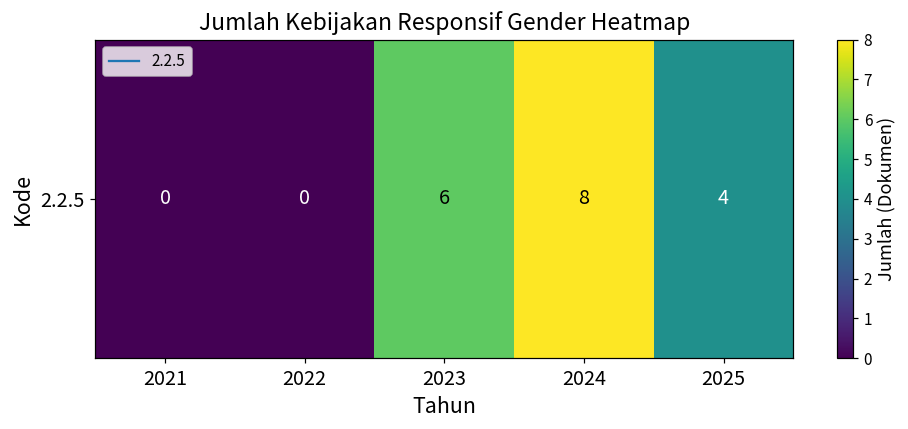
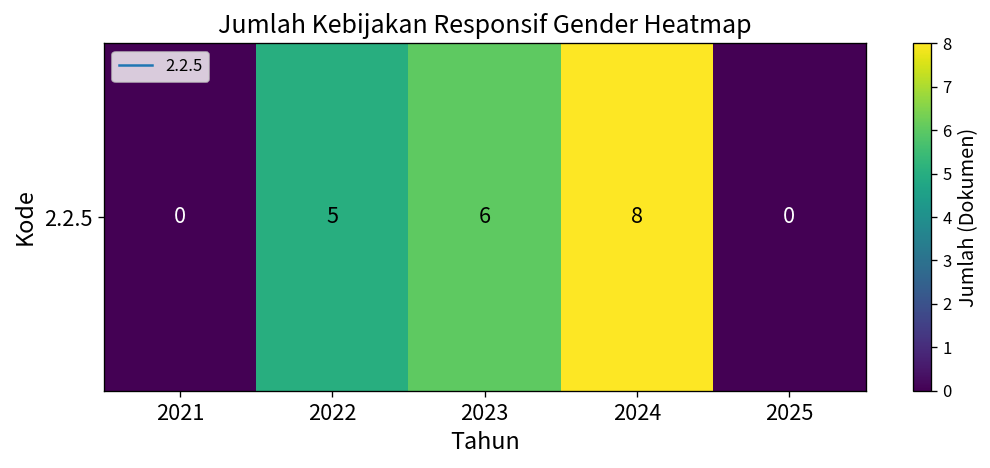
2.2.5, 2022: 0 -> 5
2.2.5, 2025: 4 -> 0
